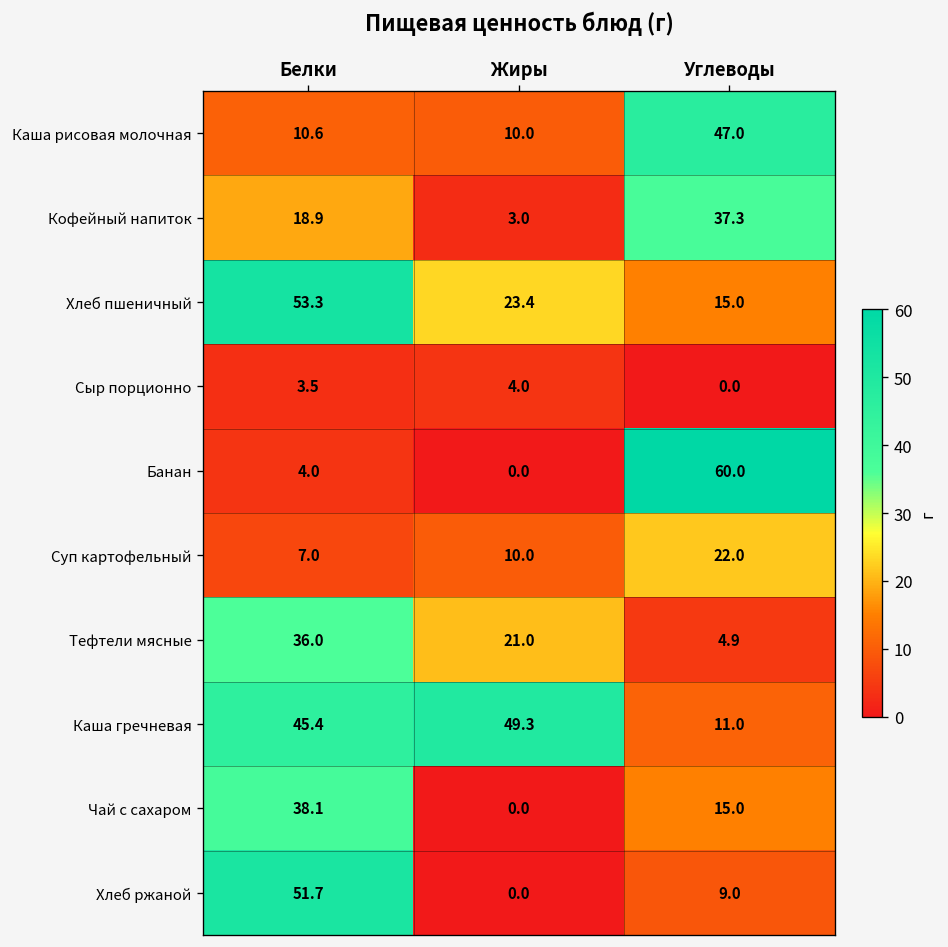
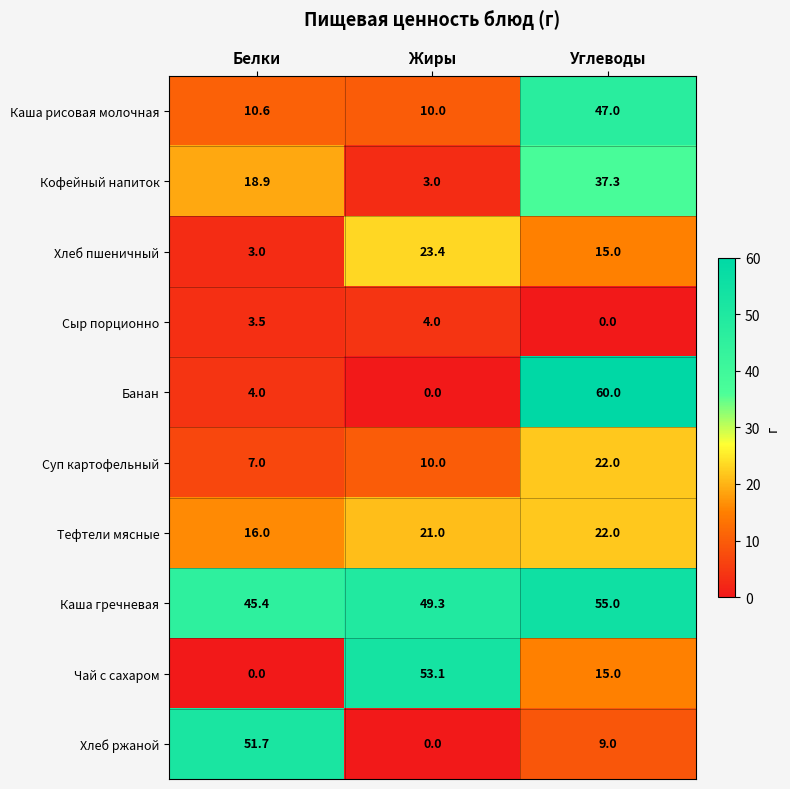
Хлеб пшеничный, Белки: 53.3 -> 3.0
Тефтели мясные, Белки: 36.0 -> 16.0
Тефтели мясные, Углеводы: 4.9 -> 22.0
Каша гречневая, Углеводы: 11.0 -> 55.0
Чай с сахаром, Белки: 38.1 -> 0.0
Чай с сахаром, Жиры: 0.0 -> 53.1
